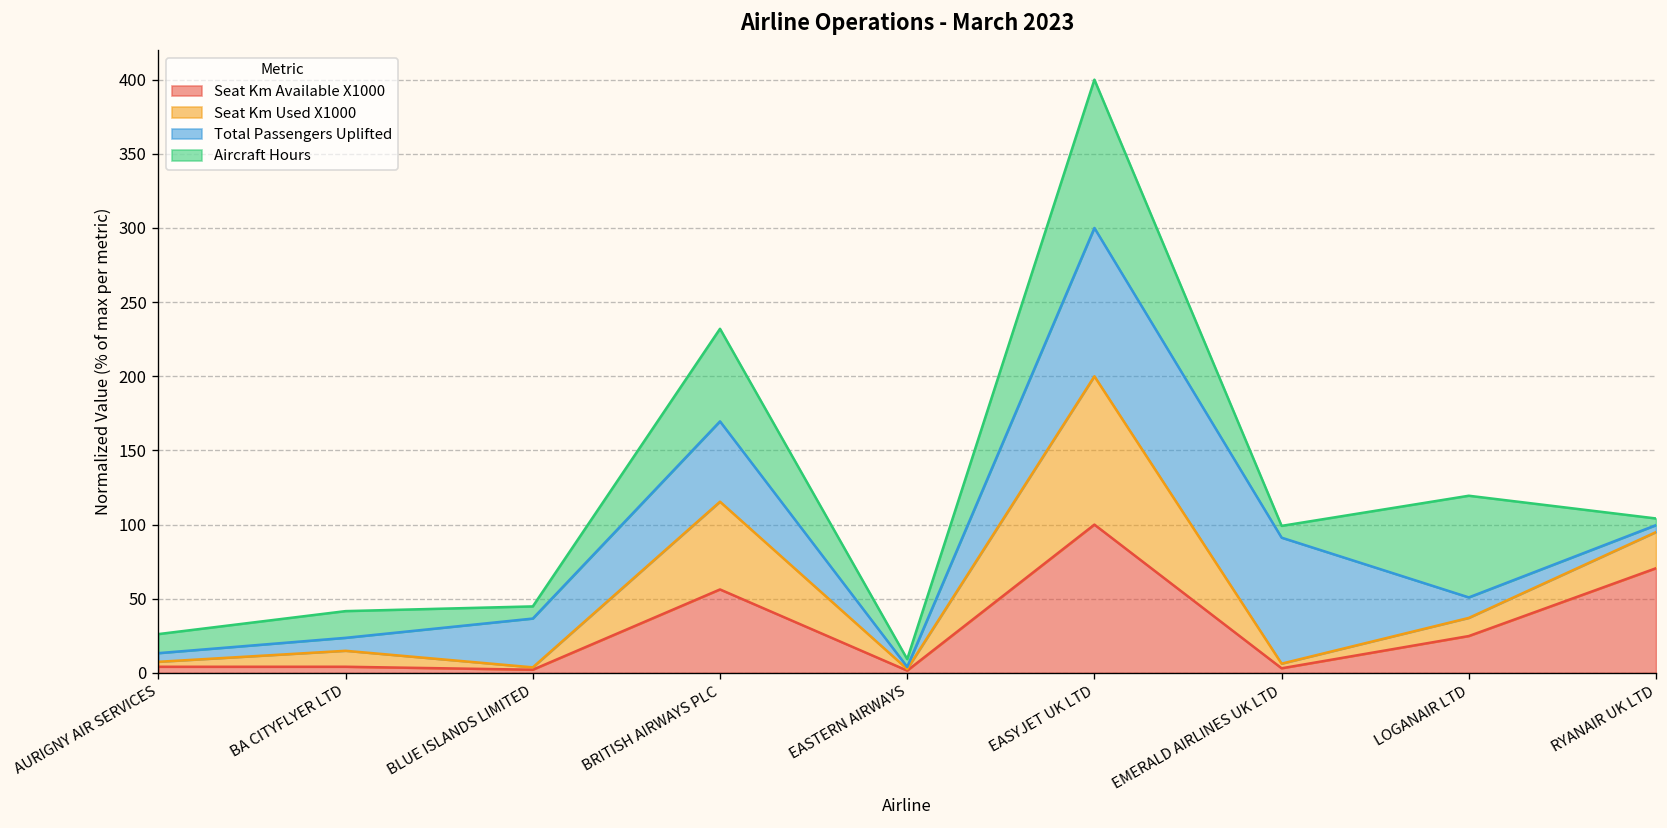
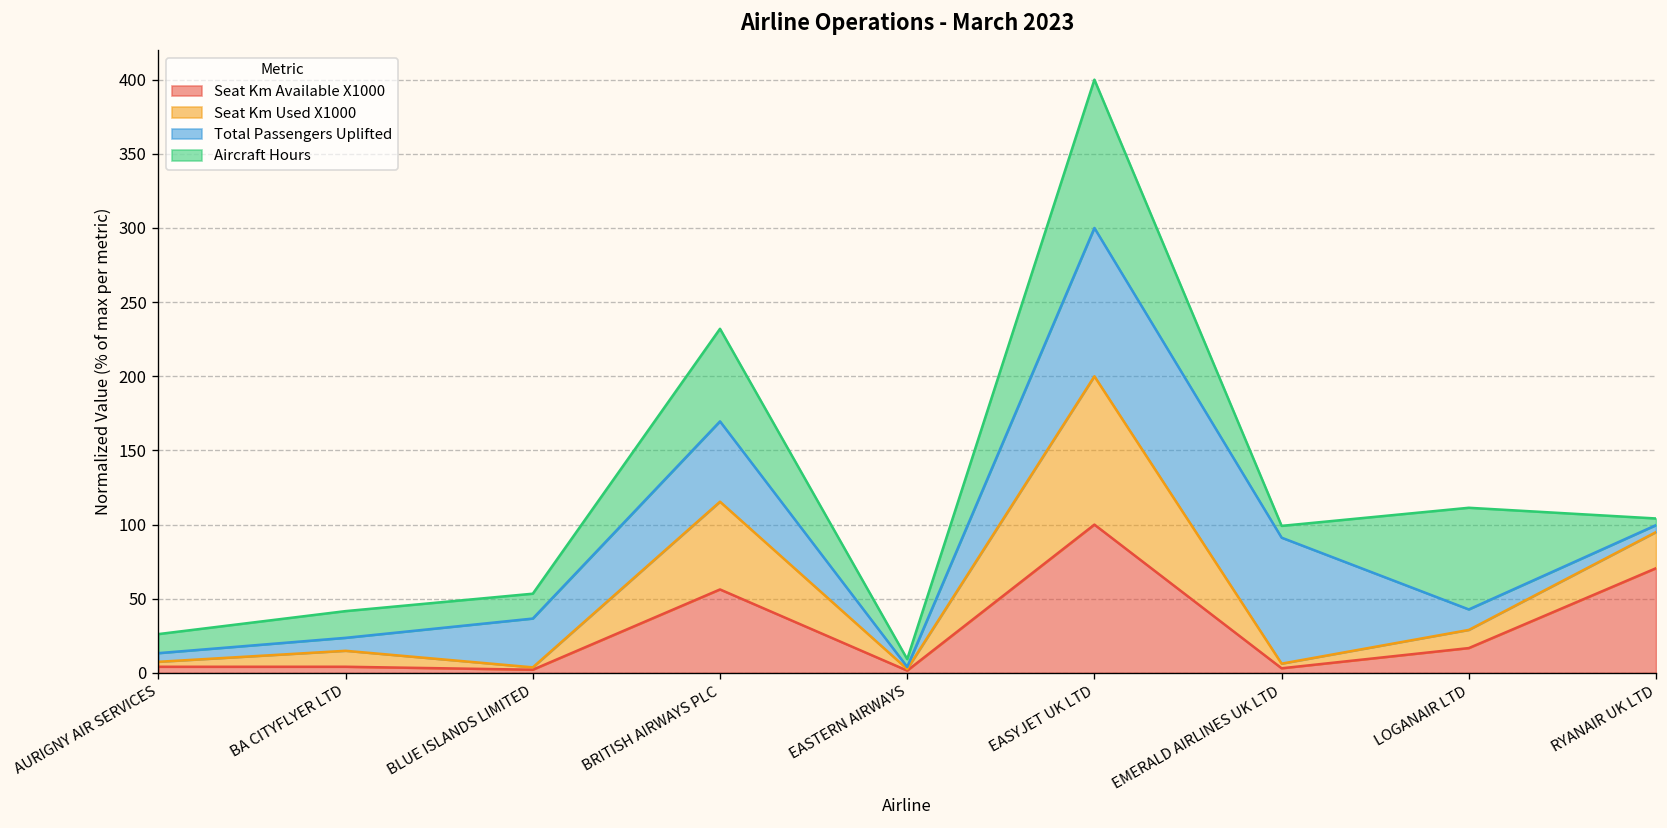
Aircraft Hours, BLUE ISLANDS LIMITED: 8 -> 17
Seat Km Available X1000, LOGANAIR LTD: 25 -> 17
